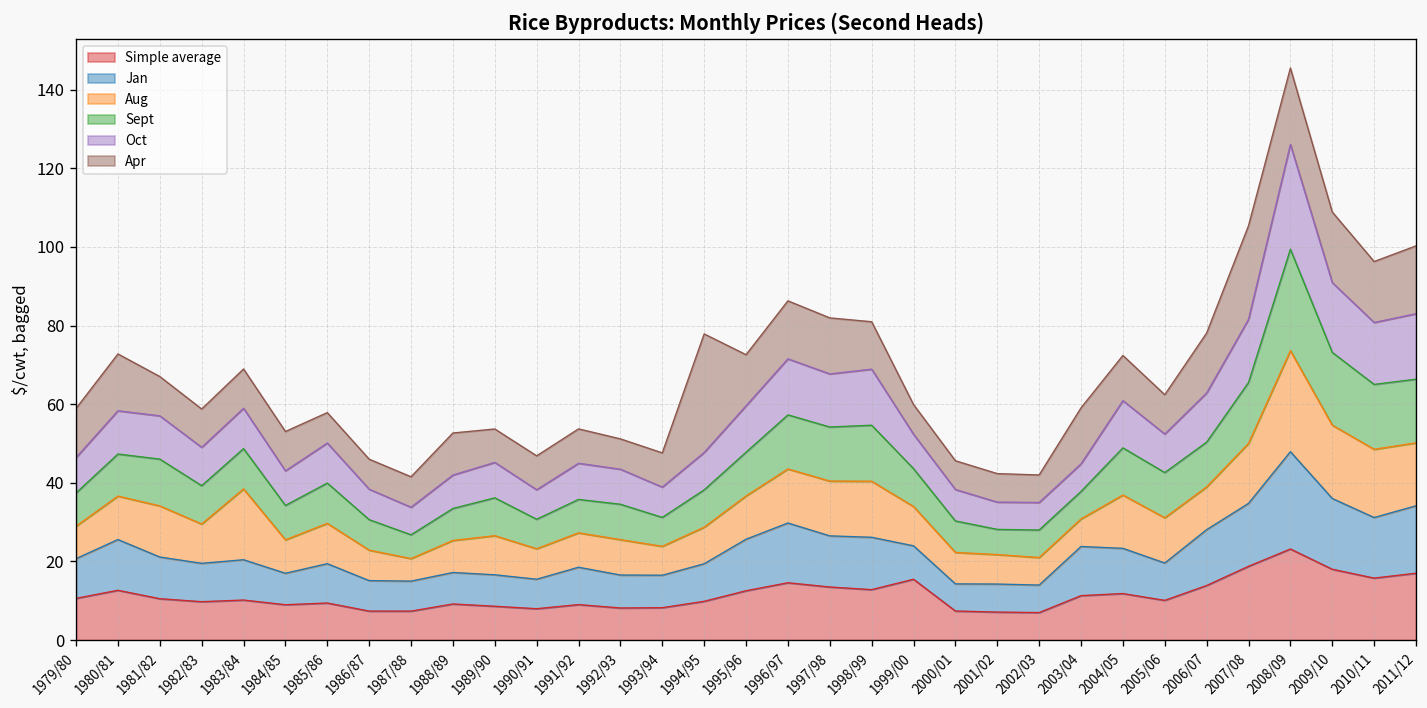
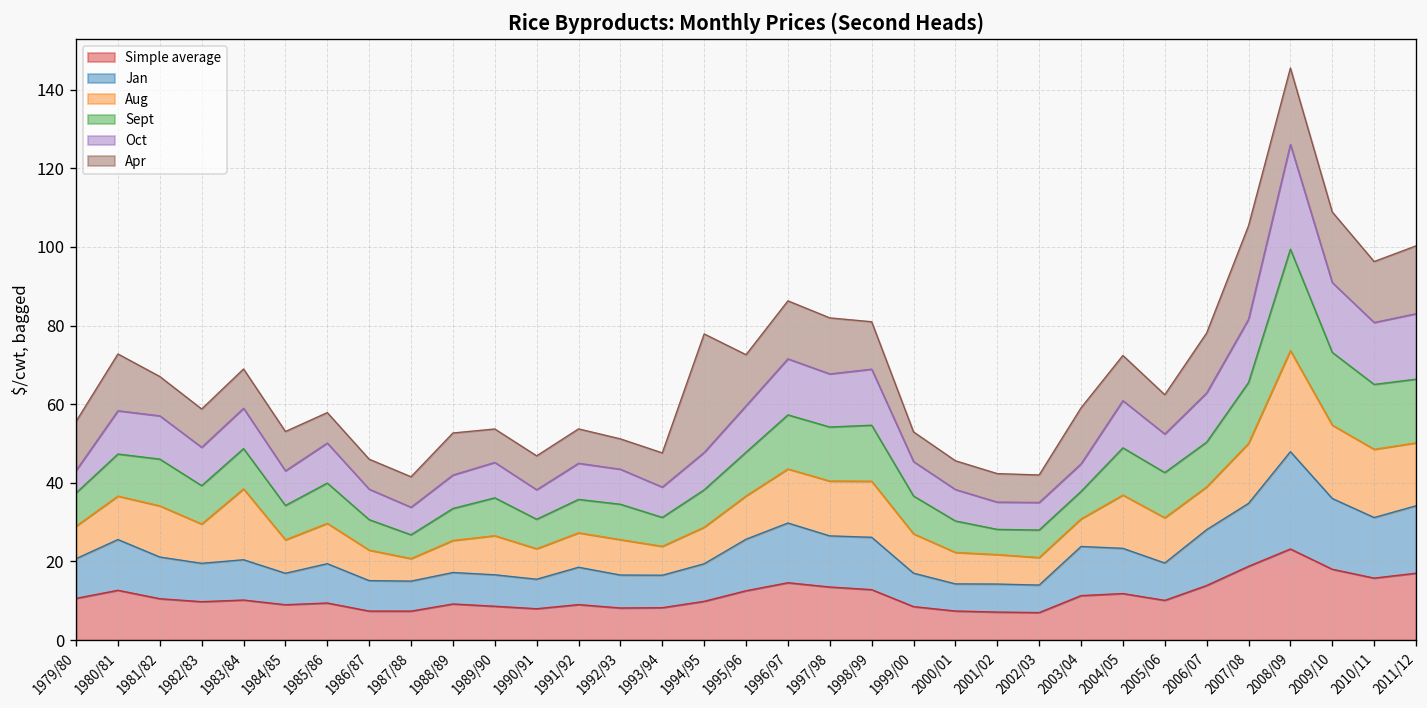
Oct, 1979/80: 9 -> 6
Simple average, 1999/00: 15 -> 9
